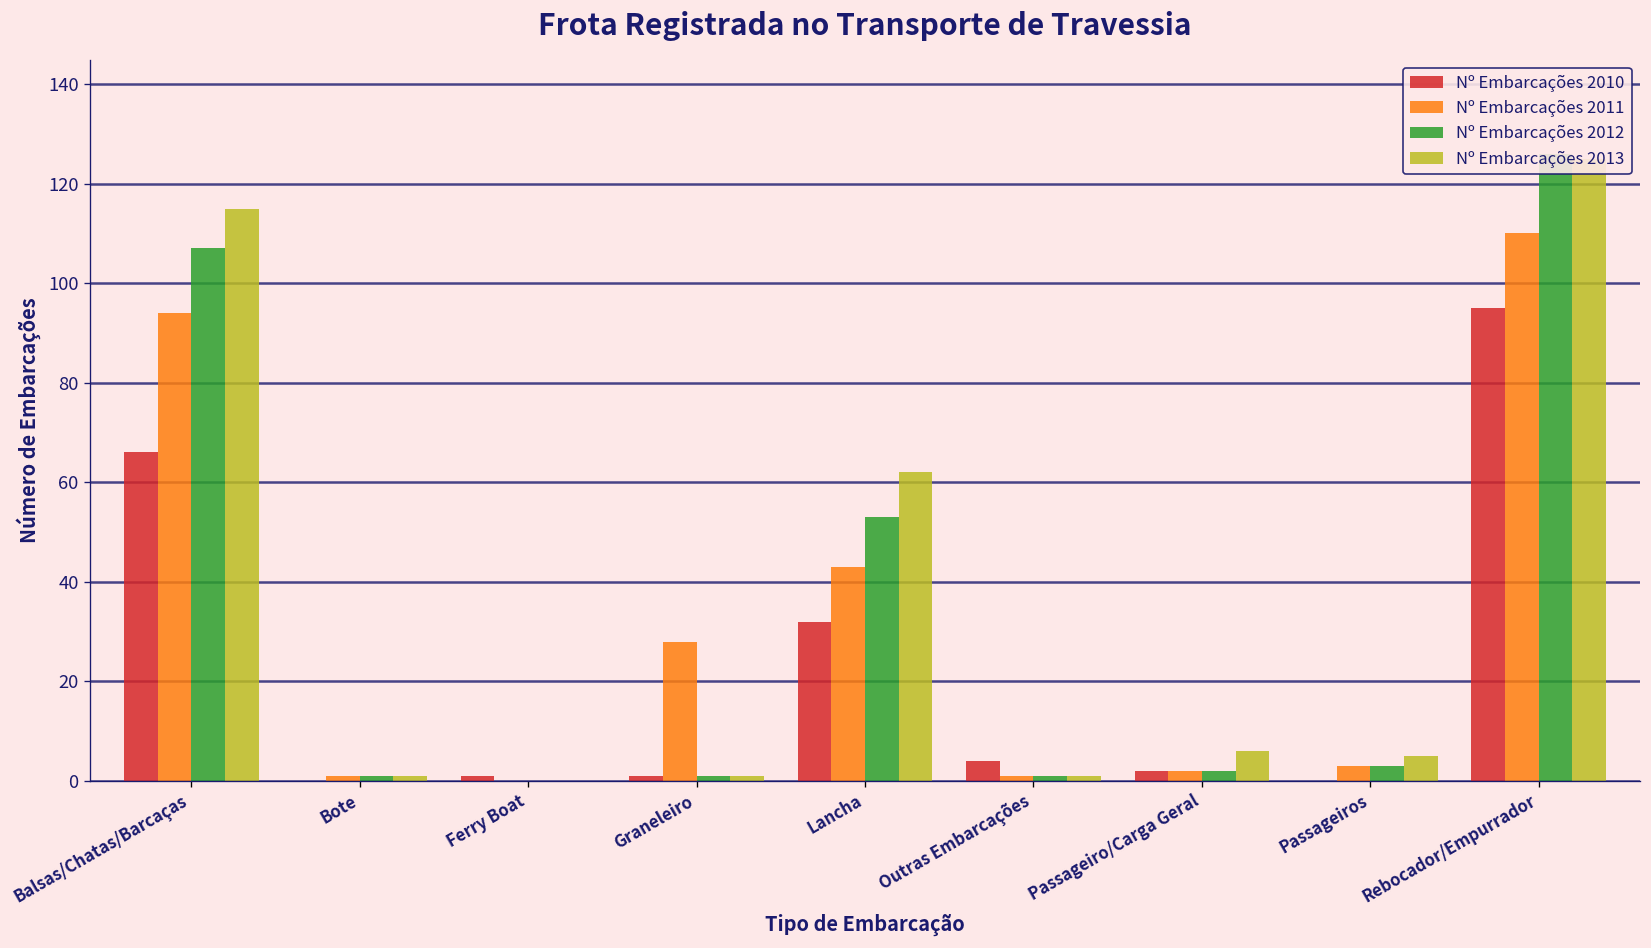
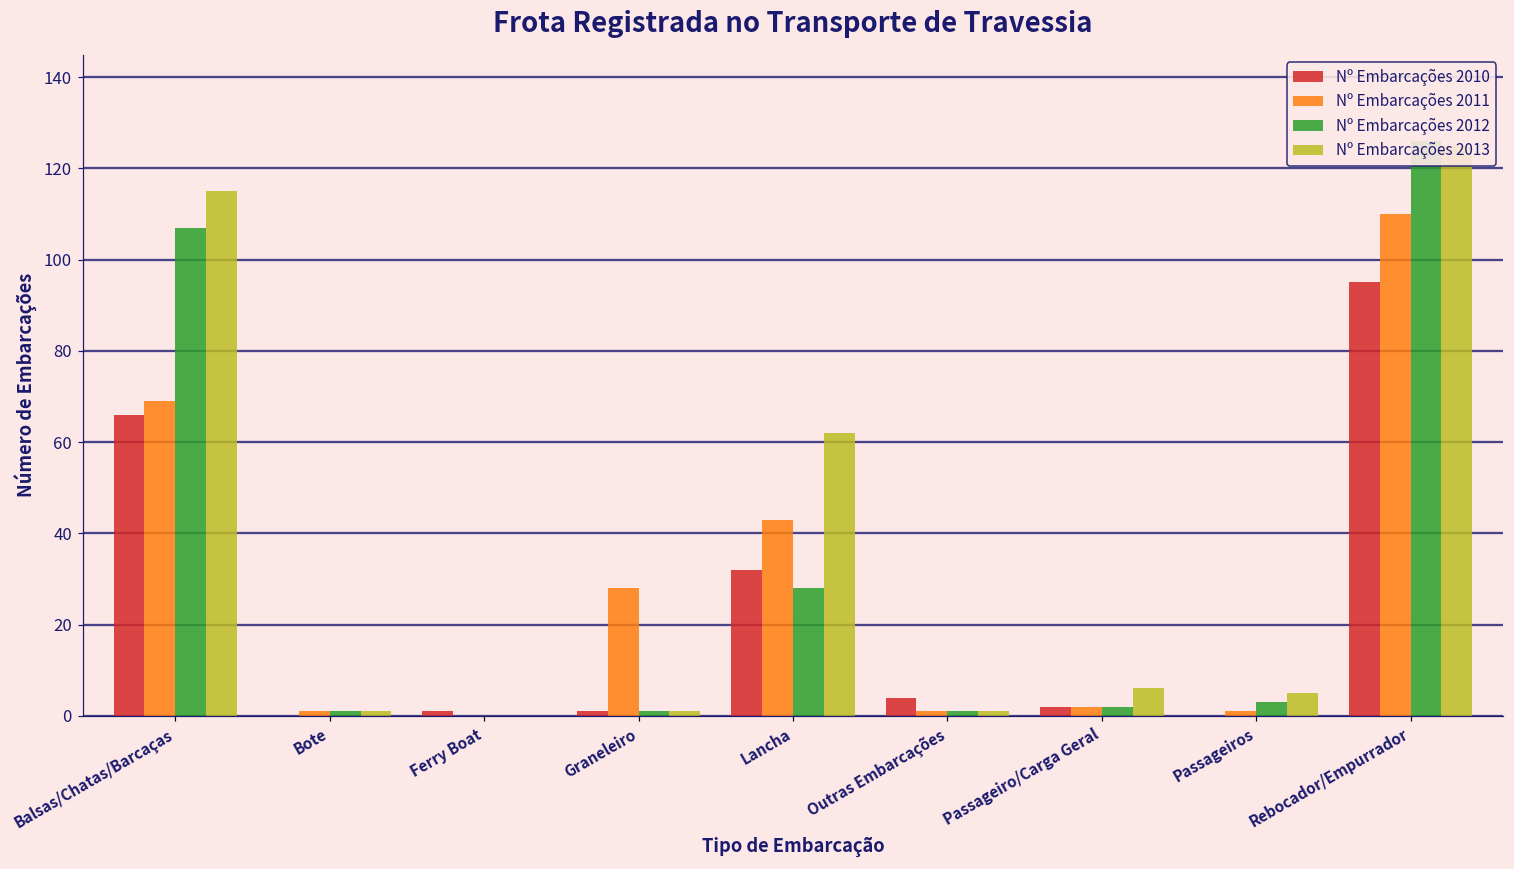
Nº Embarcações 2011, Balsas/Chatas/Barcaças: 94 -> 69
Nº Embarcações 2012, Lancha: 53 -> 28
Nº Embarcações 2011, Passageiros: 3 -> 1
